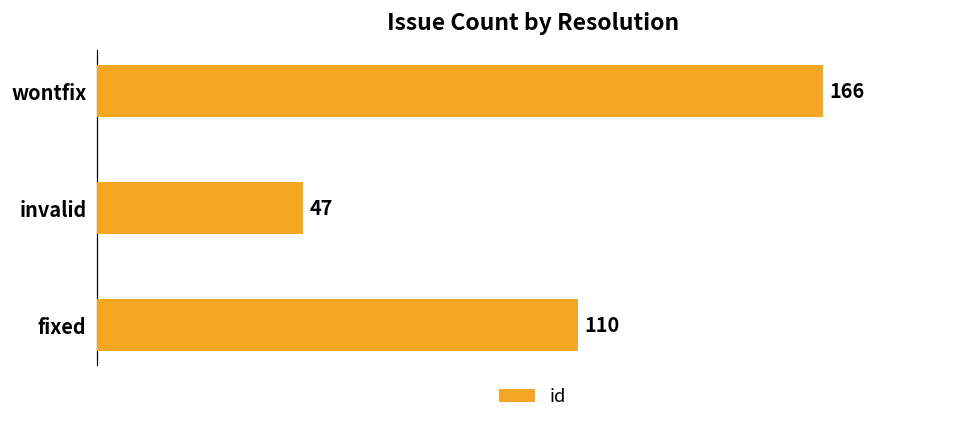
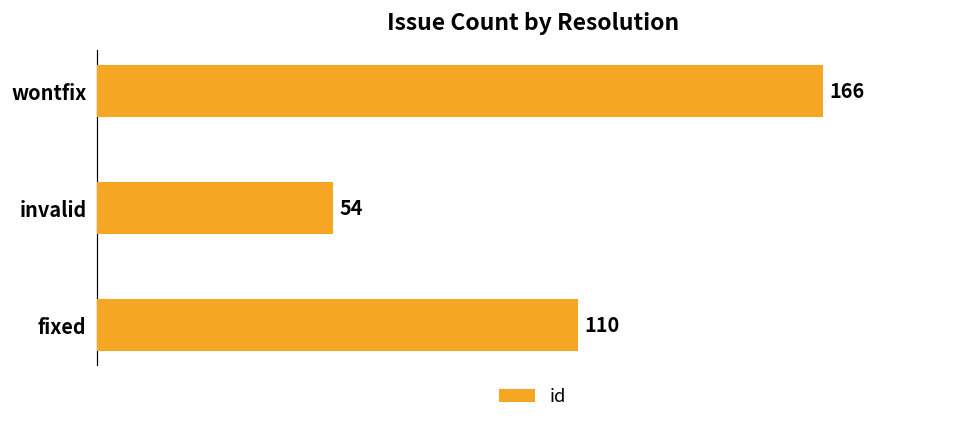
invalid: 47 -> 54
